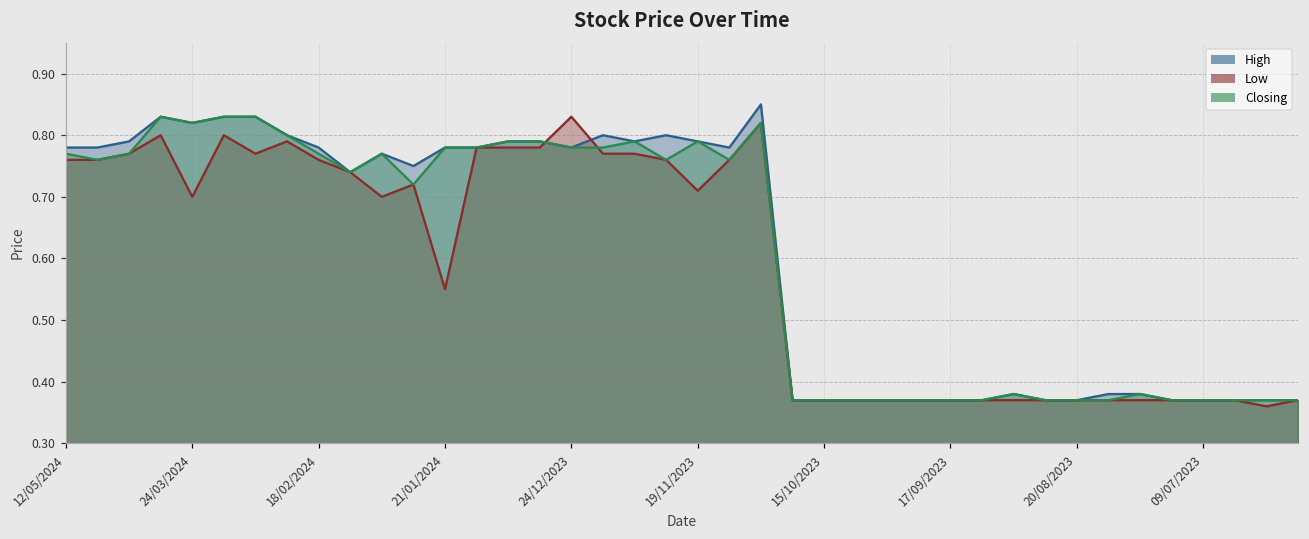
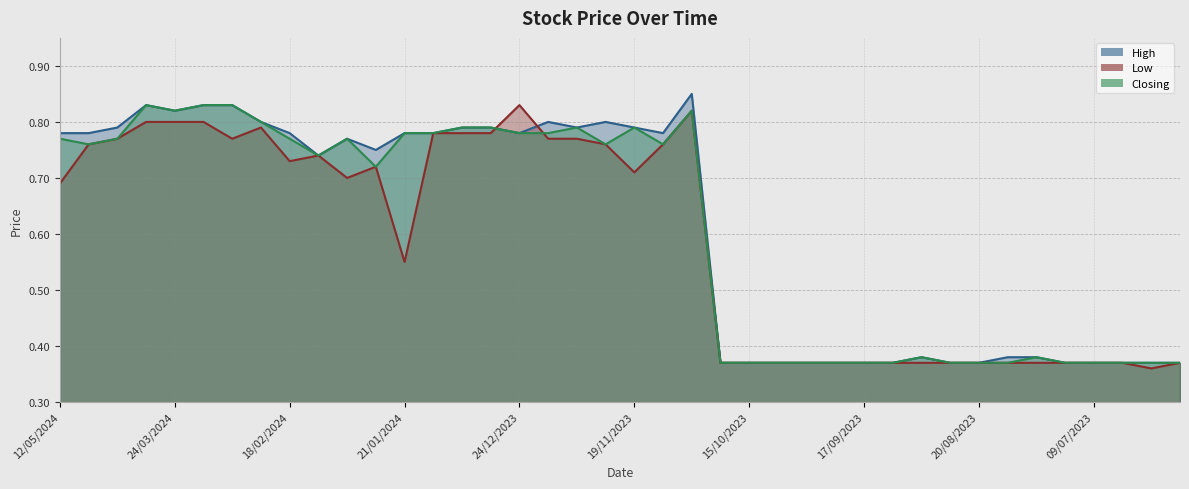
Low, 12/05/2024: 0.76 -> 0.69
Low, 24/03/2024: 0.7 -> 0.8
Low, 18/02/2024: 0.76 -> 0.73
